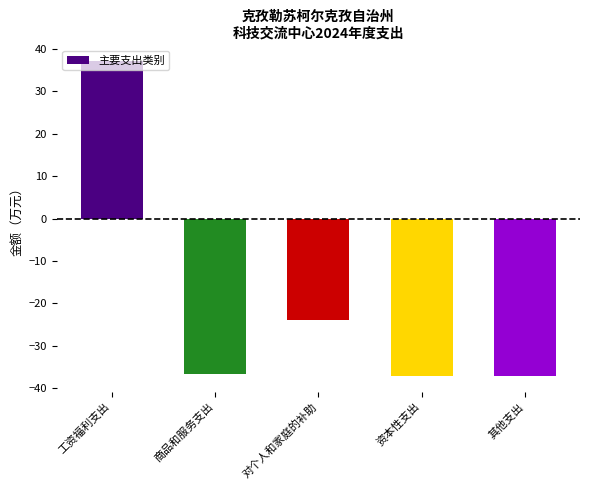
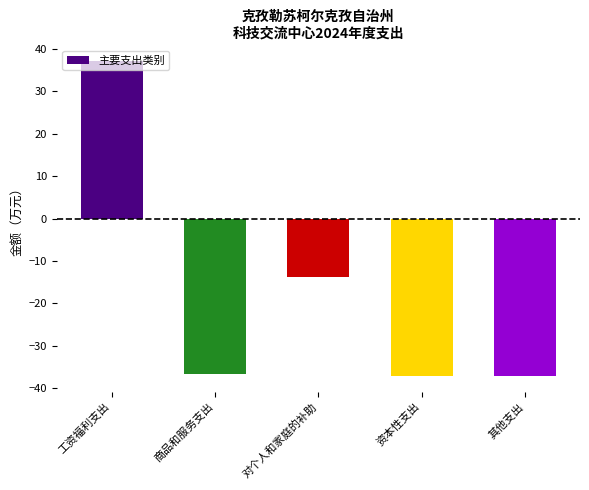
对个人和家庭的补助: -24 -> -14
